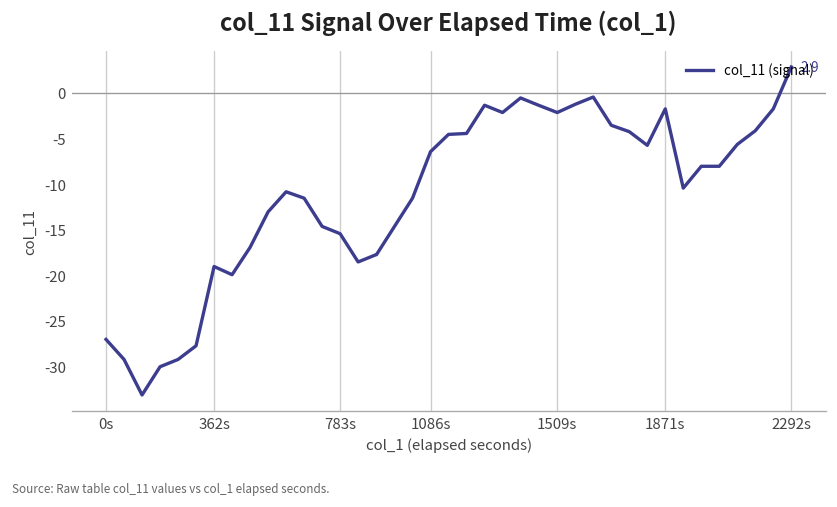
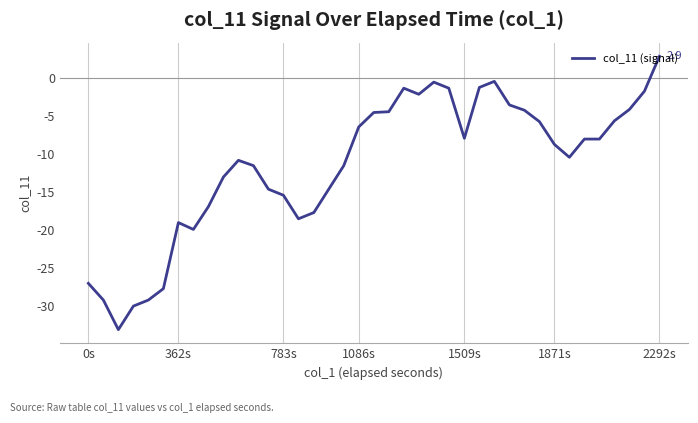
1509s: -2 -> -8
1871s: -2 -> -9
